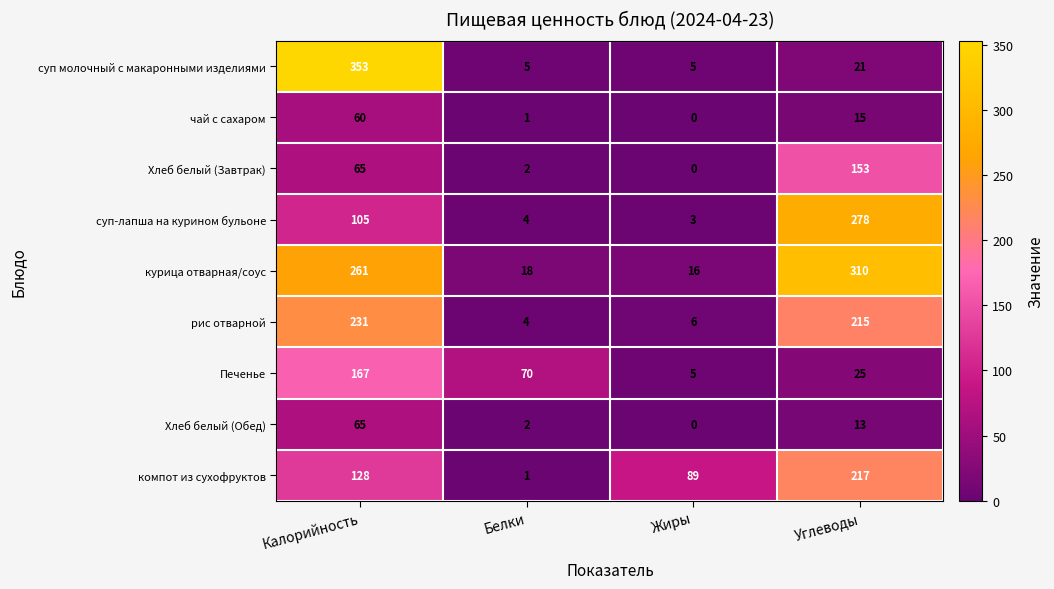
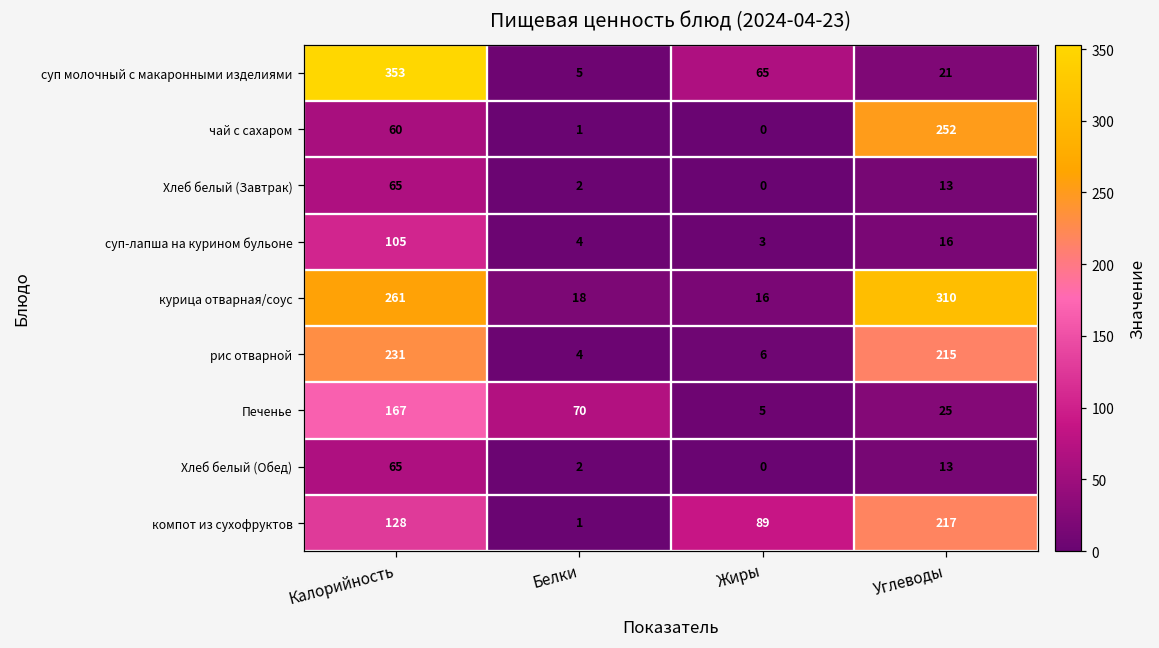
суп молочный с макаронными изделиями, Жиры: 5 -> 65
чай с сахаром, Углеводы: 15 -> 252
Хлеб белый (Завтрак), Углеводы: 153 -> 13
суп-лапша на курином бульоне, Углеводы: 278 -> 16
